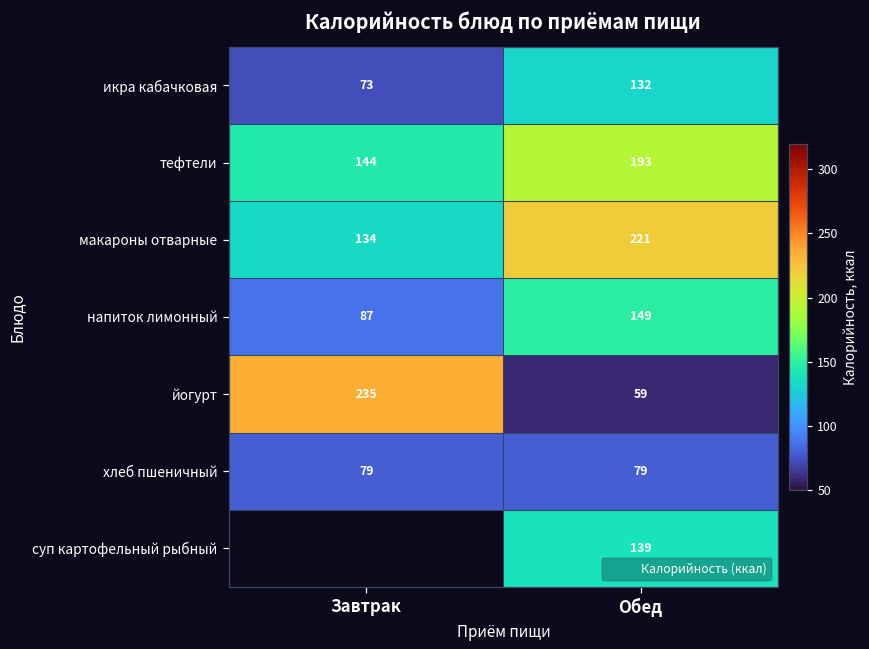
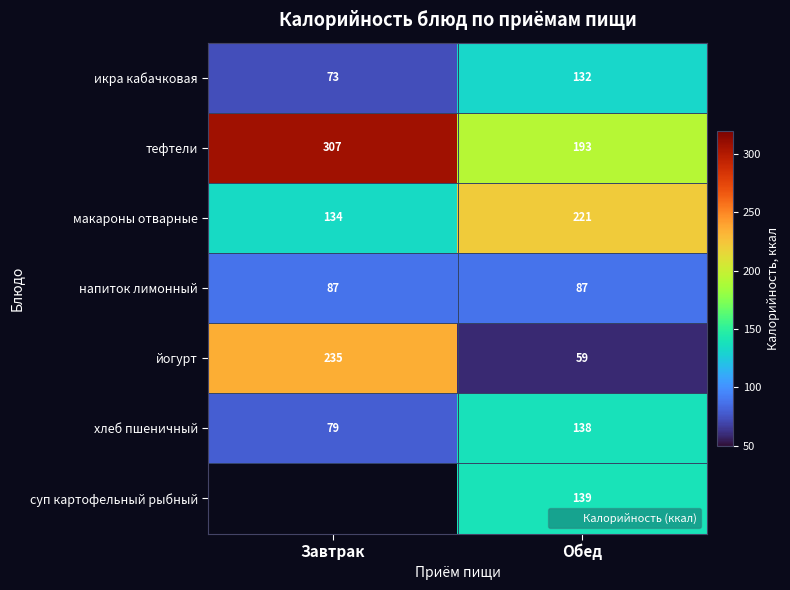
тефтели, Завтрак: 144 -> 307
напиток лимонный, Обед: 149 -> 87
хлеб пшеничный, Обед: 79 -> 138
